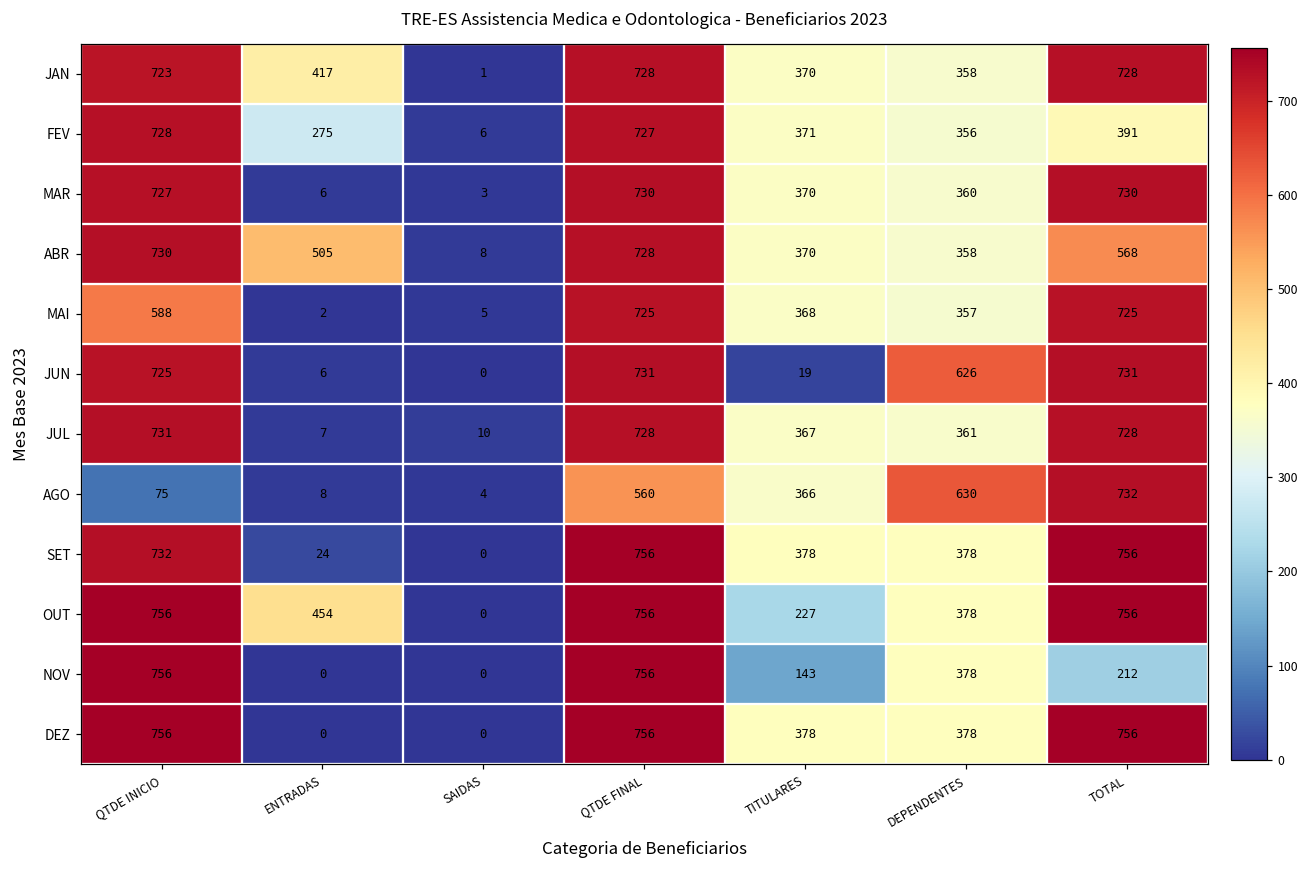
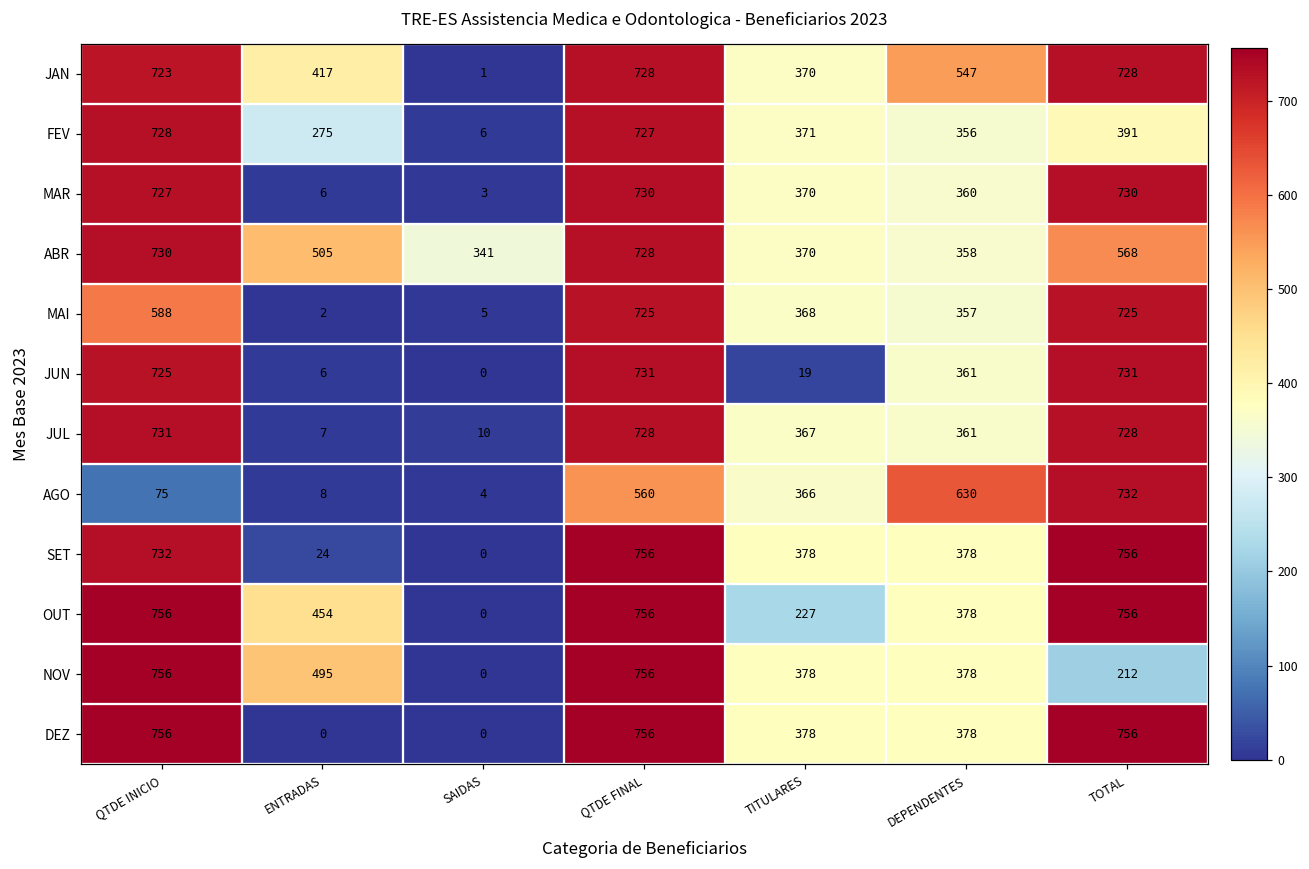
JAN, DEPENDENTES: 358 -> 547
ABR, SAIDAS: 8 -> 341
JUN, DEPENDENTES: 626 -> 361
NOV, ENTRADAS: 0 -> 495
NOV, TITULARES: 143 -> 378
